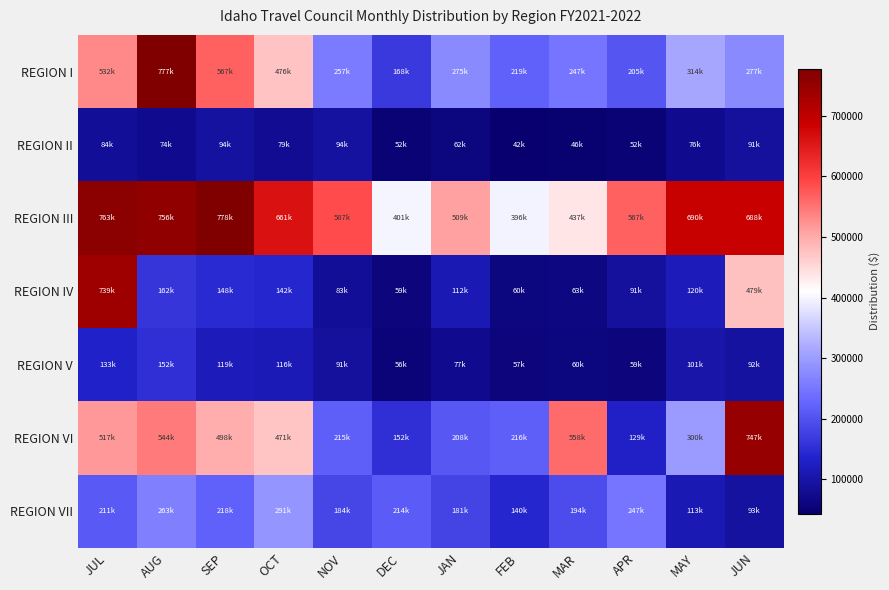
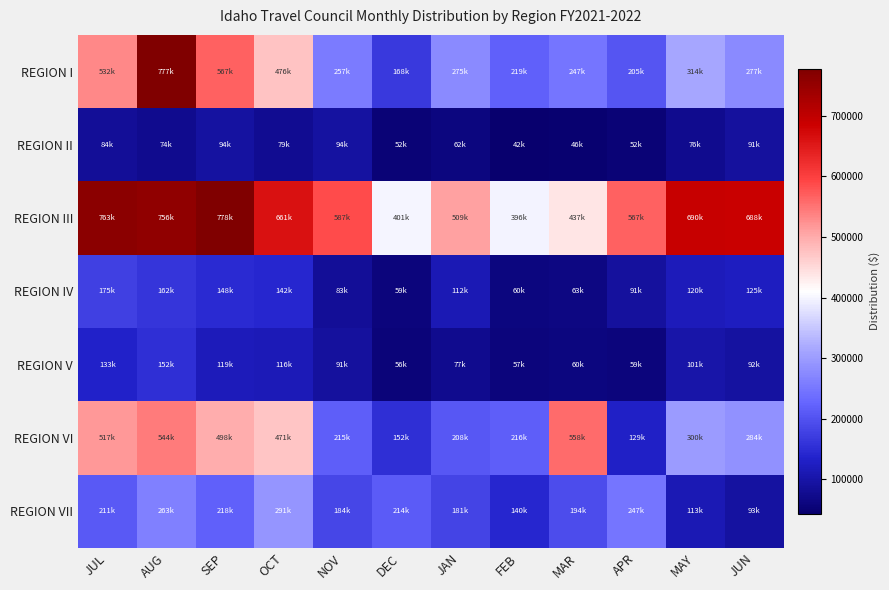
REGION IV, JUL: 739k -> 175k
REGION IV, JUN: 479k -> 125k
REGION VI, JUN: 747k -> 284k
